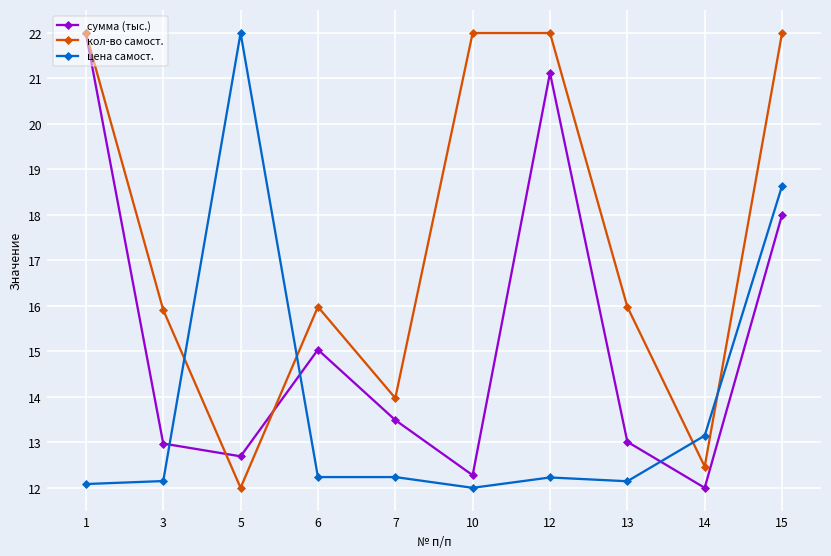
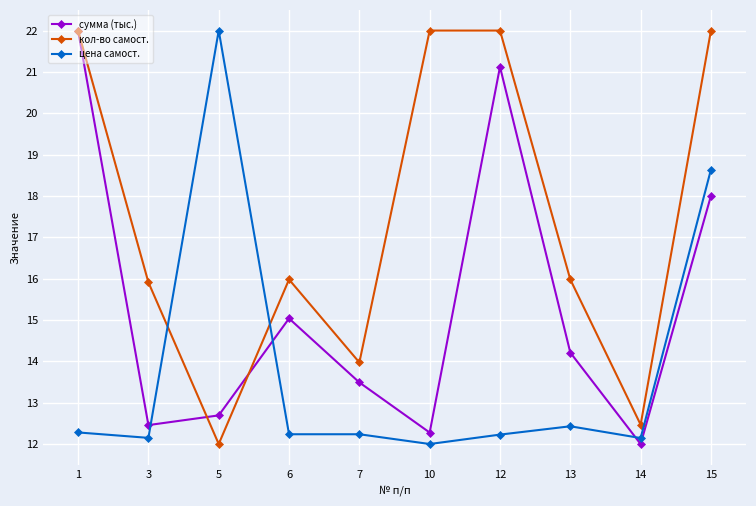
цена самост., 1: 12.1 -> 12.3
сумма (тыс.), 3: 13.0 -> 12.5
сумма (тыс.), 13: 13.0 -> 14.2
цена самост., 13: 12.1 -> 12.4
цена самост., 14: 13.1 -> 12.1
